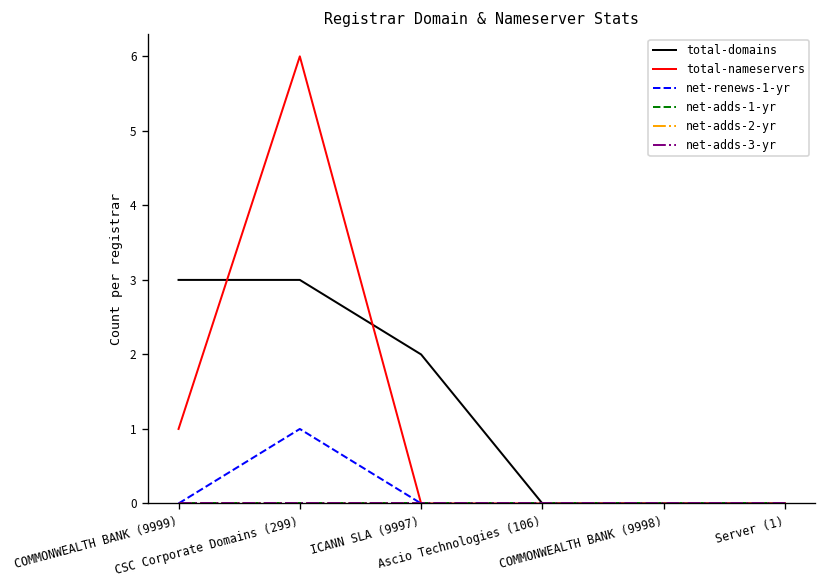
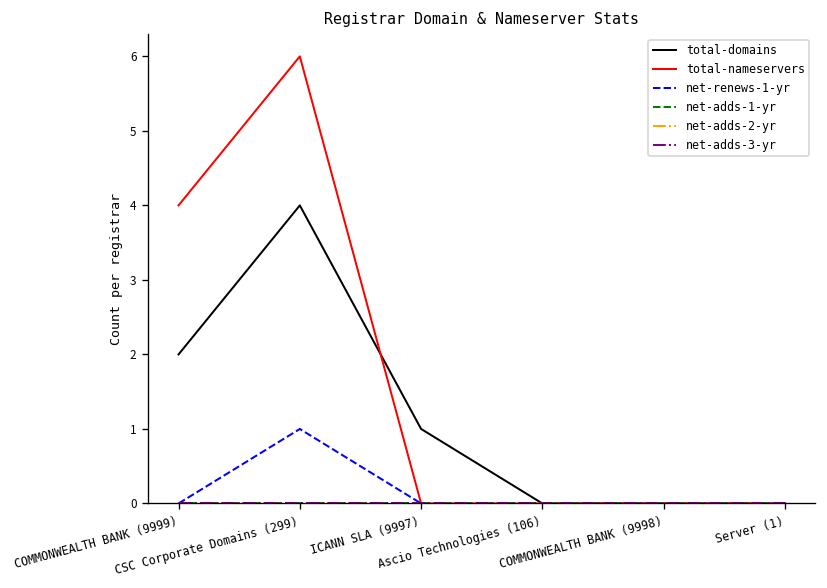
total-domains, COMMONWEALTH BANK (9999): 3 -> 2
total-nameservers, COMMONWEALTH BANK (9999): 1 -> 4
total-domains, CSC Corporate Domains (299): 3 -> 4
total-domains, ICANN SLA (9997): 2 -> 1
